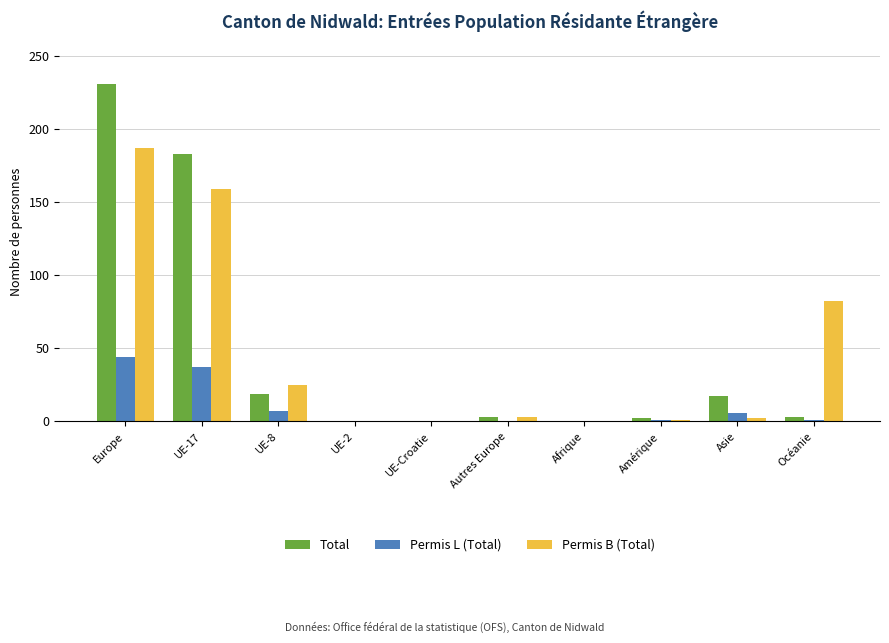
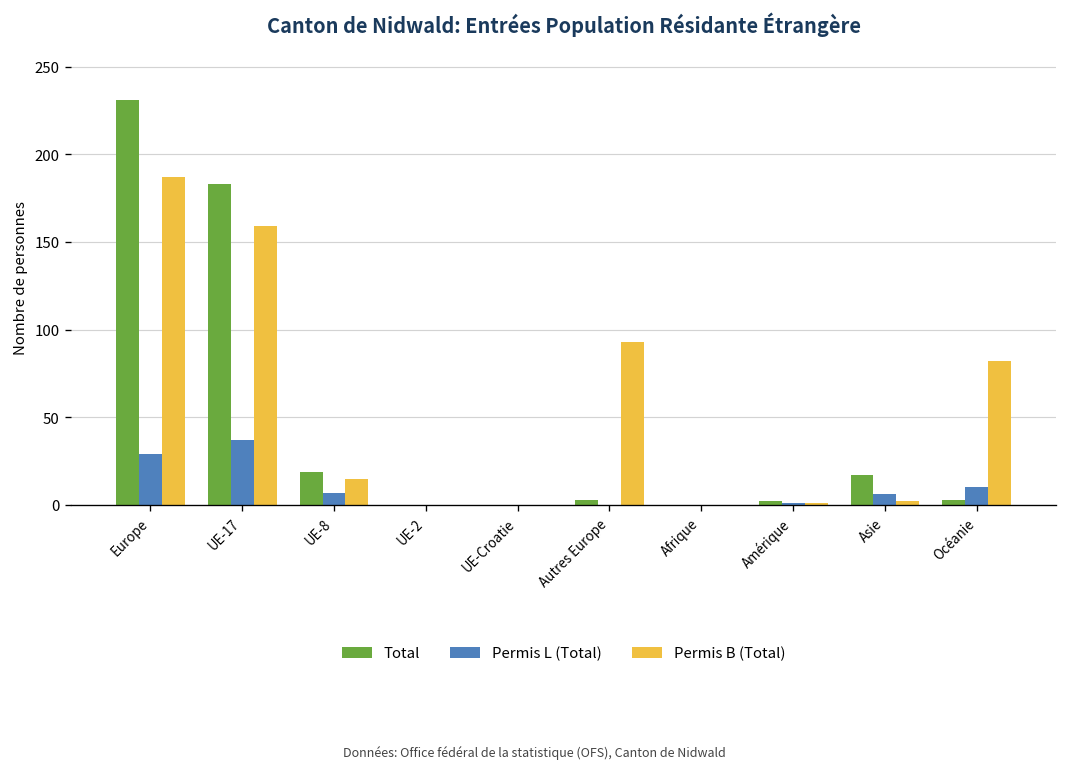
Permis L (Total), Europe: 44 -> 29
Permis B (Total), UE-8: 25 -> 15
Permis B (Total), Autres Europe: 3 -> 93
Permis L (Total), Océanie: 1 -> 10
